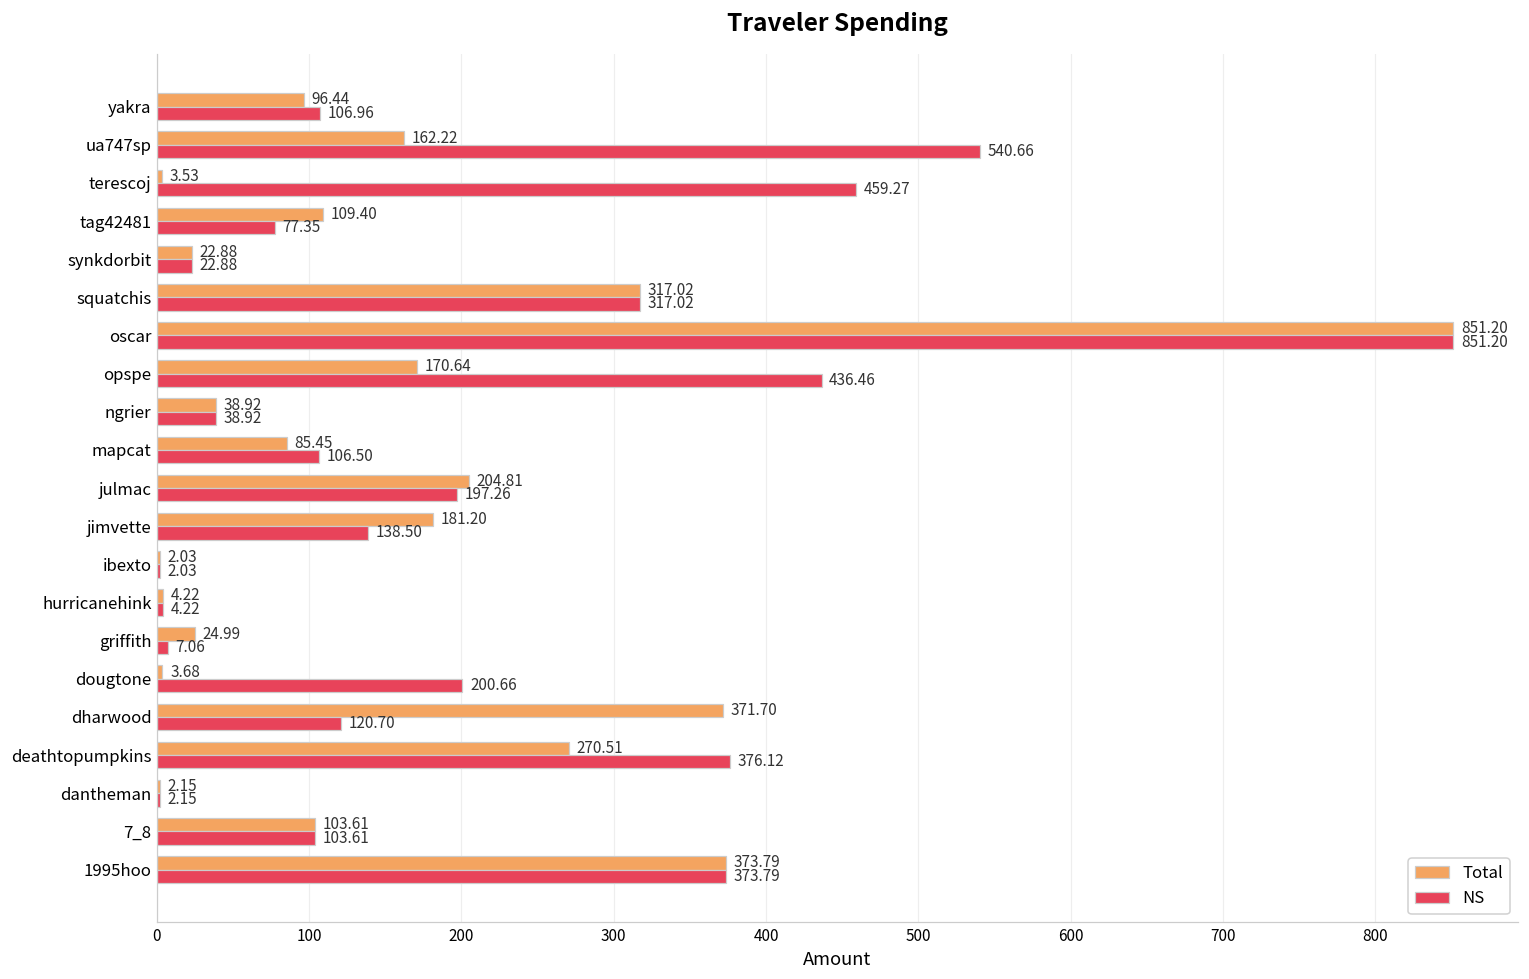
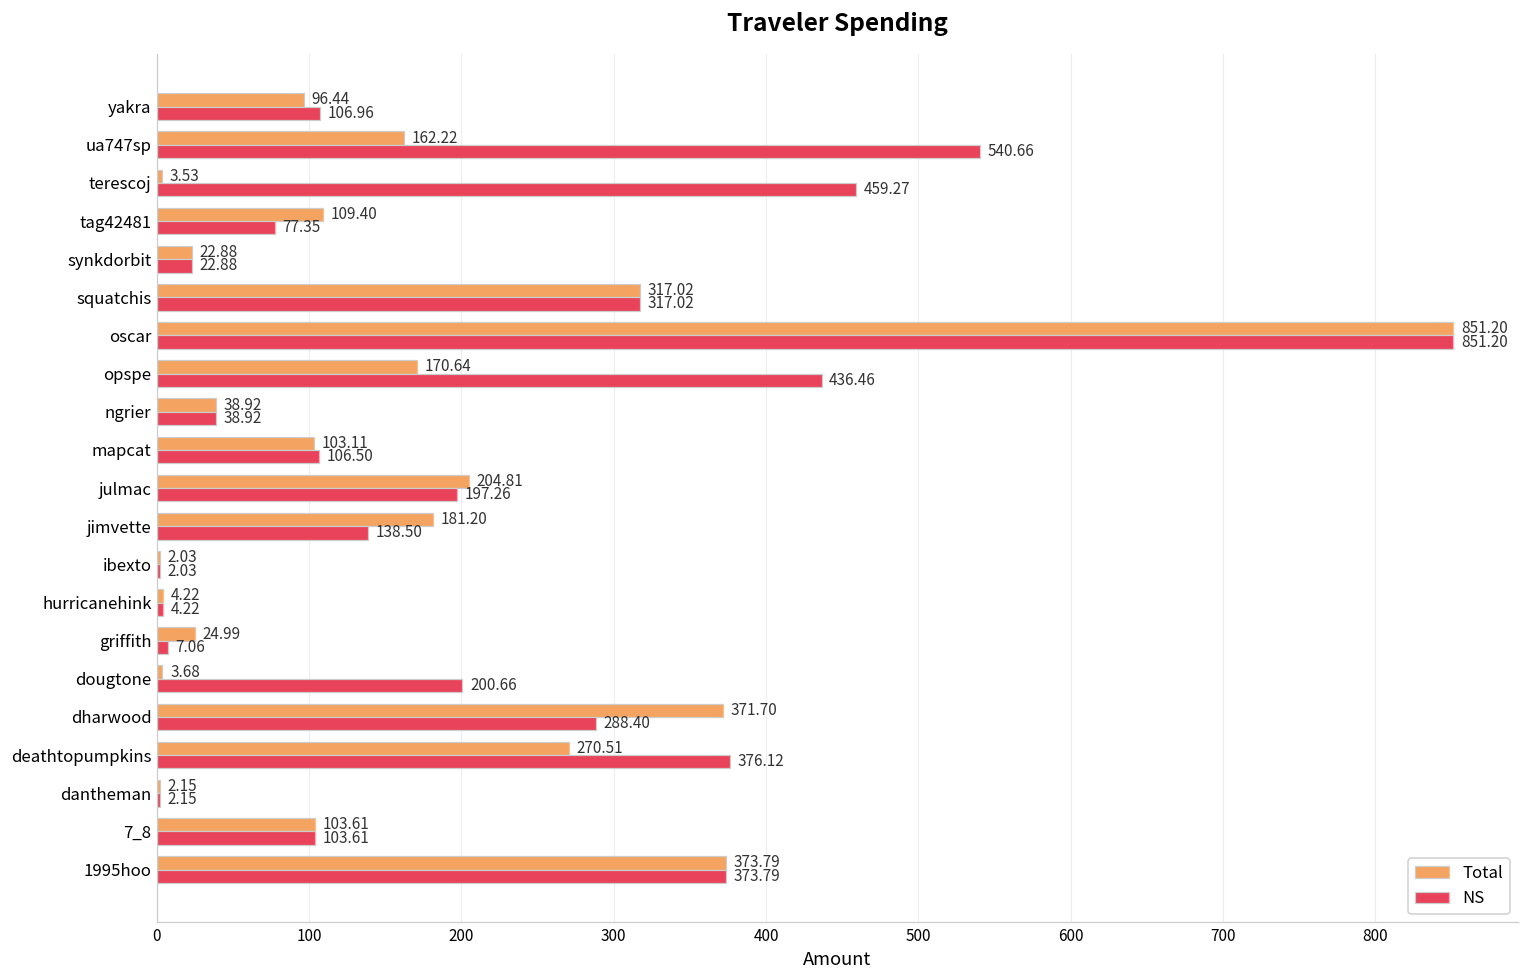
Total, mapcat: 85.45 -> 103.11
NS, dharwood: 120.70 -> 288.40
